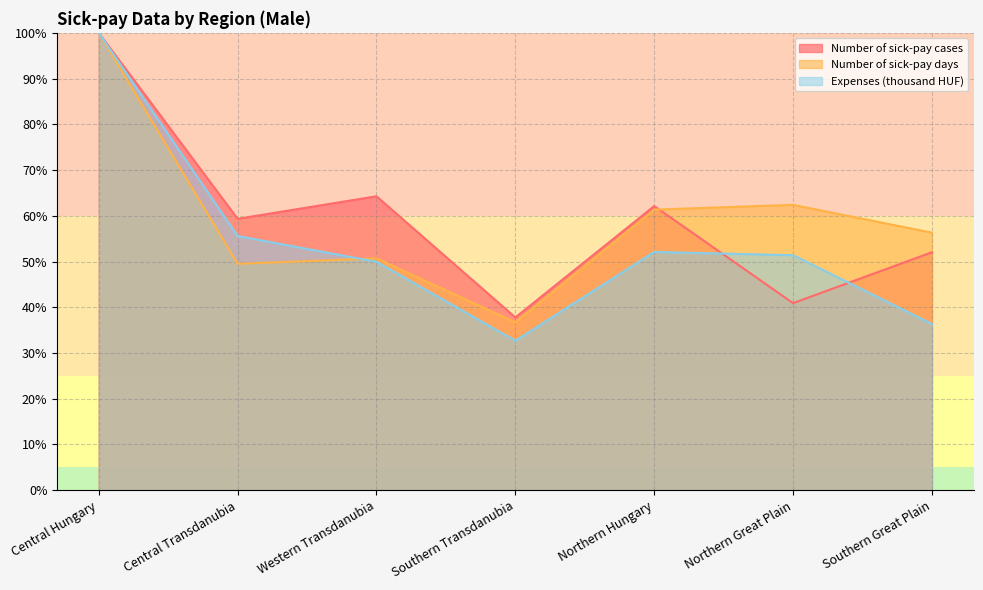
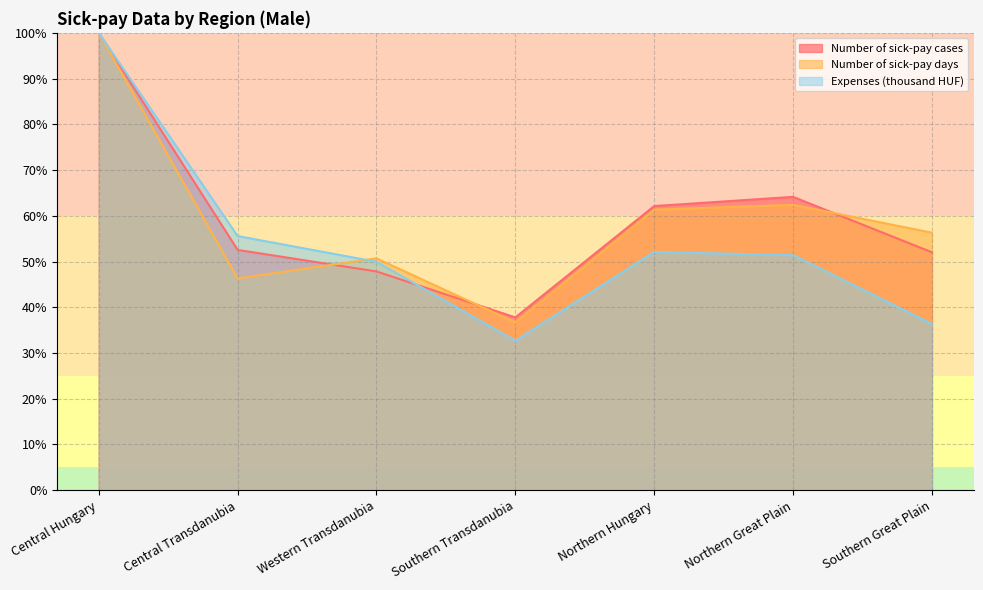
Number of sick-pay cases, Central Transdanubia: 59% -> 53%
Number of sick-pay days, Central Transdanubia: 49% -> 46%
Number of sick-pay cases, Western Transdanubia: 64% -> 48%
Number of sick-pay cases, Northern Great Plain: 41% -> 64%
